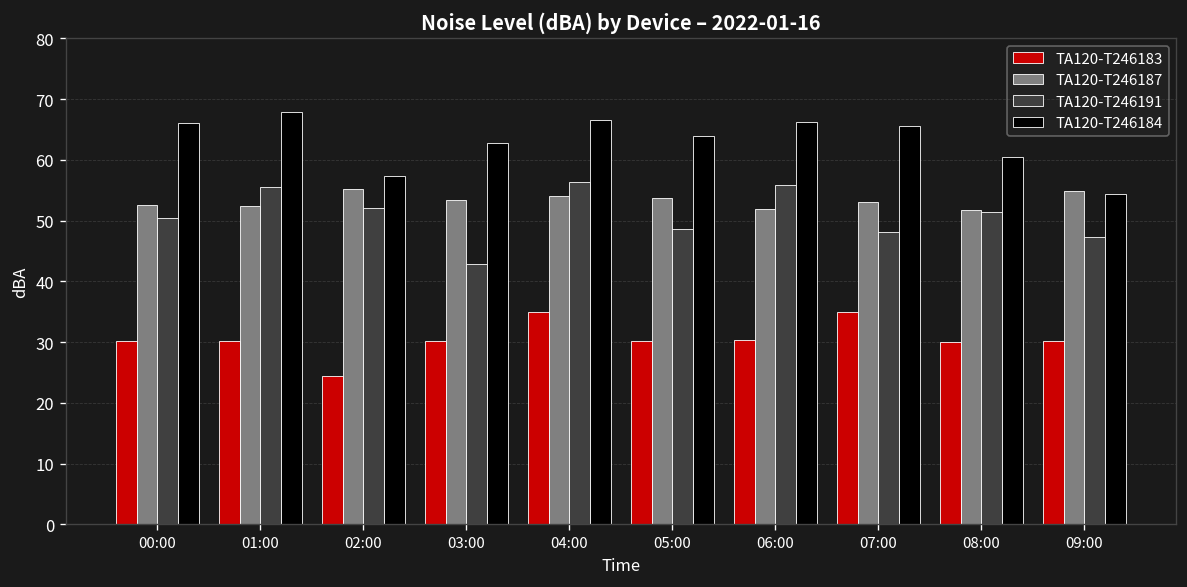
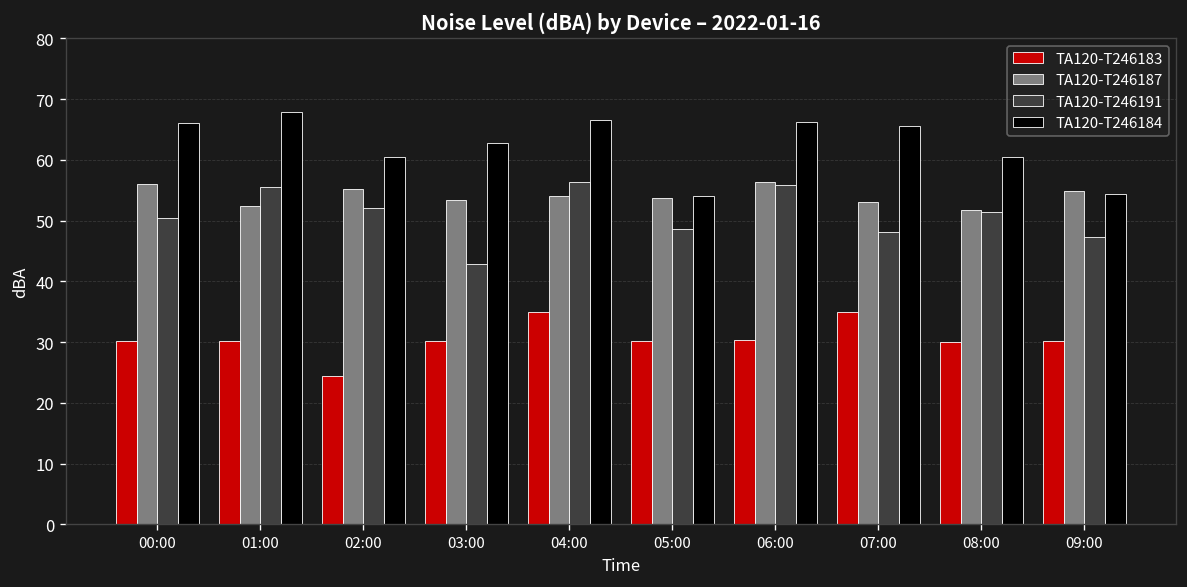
TA120-T246187, 00:00: 53 -> 56
TA120-T246184, 02:00: 57 -> 60
TA120-T246184, 05:00: 64 -> 54
TA120-T246187, 06:00: 52 -> 56
